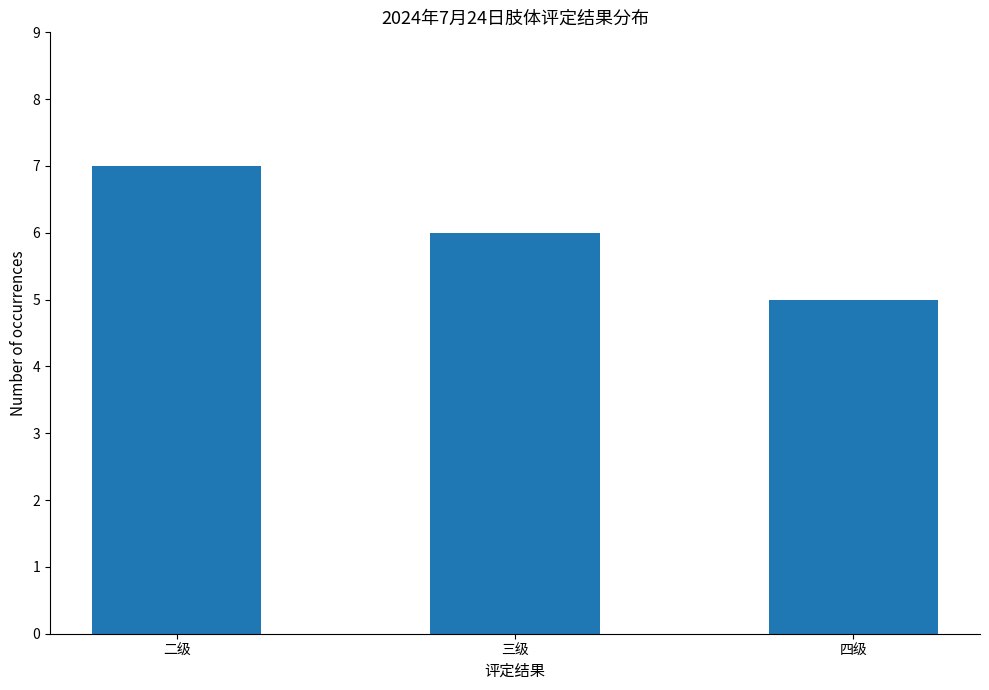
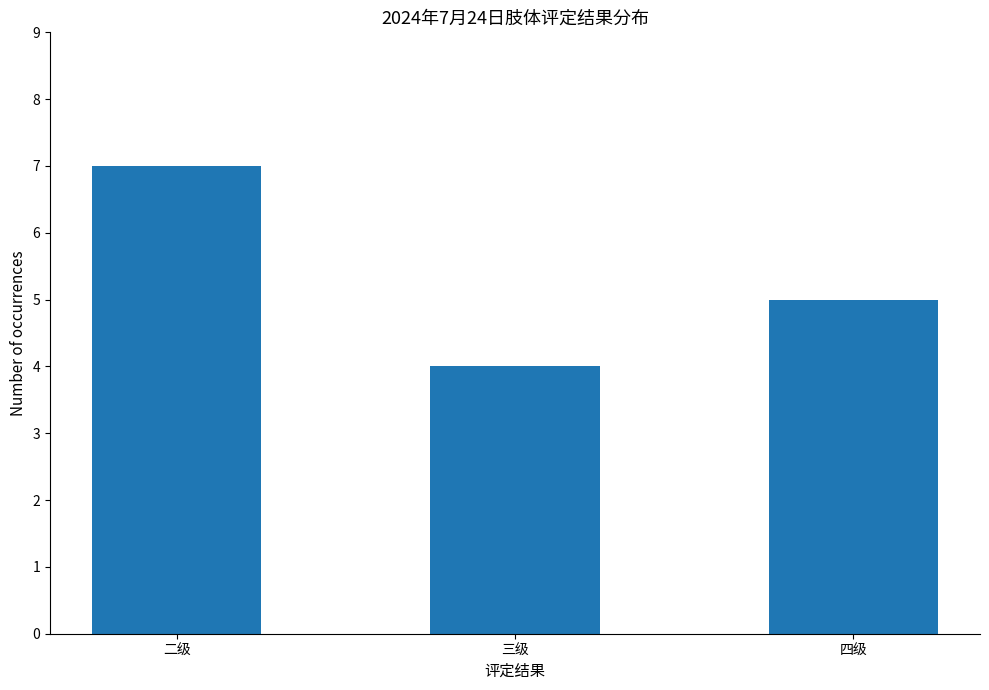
三级: 6 -> 4
